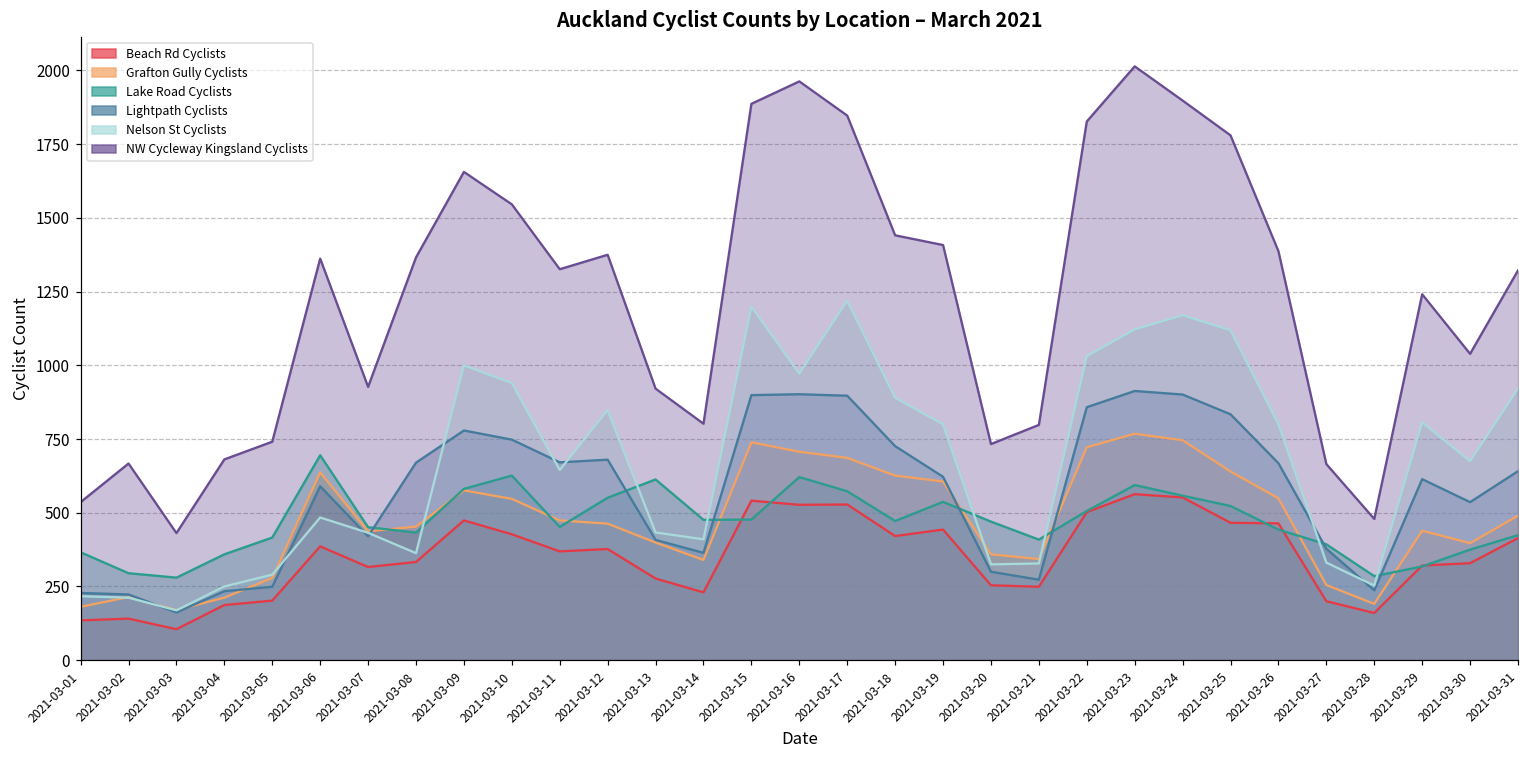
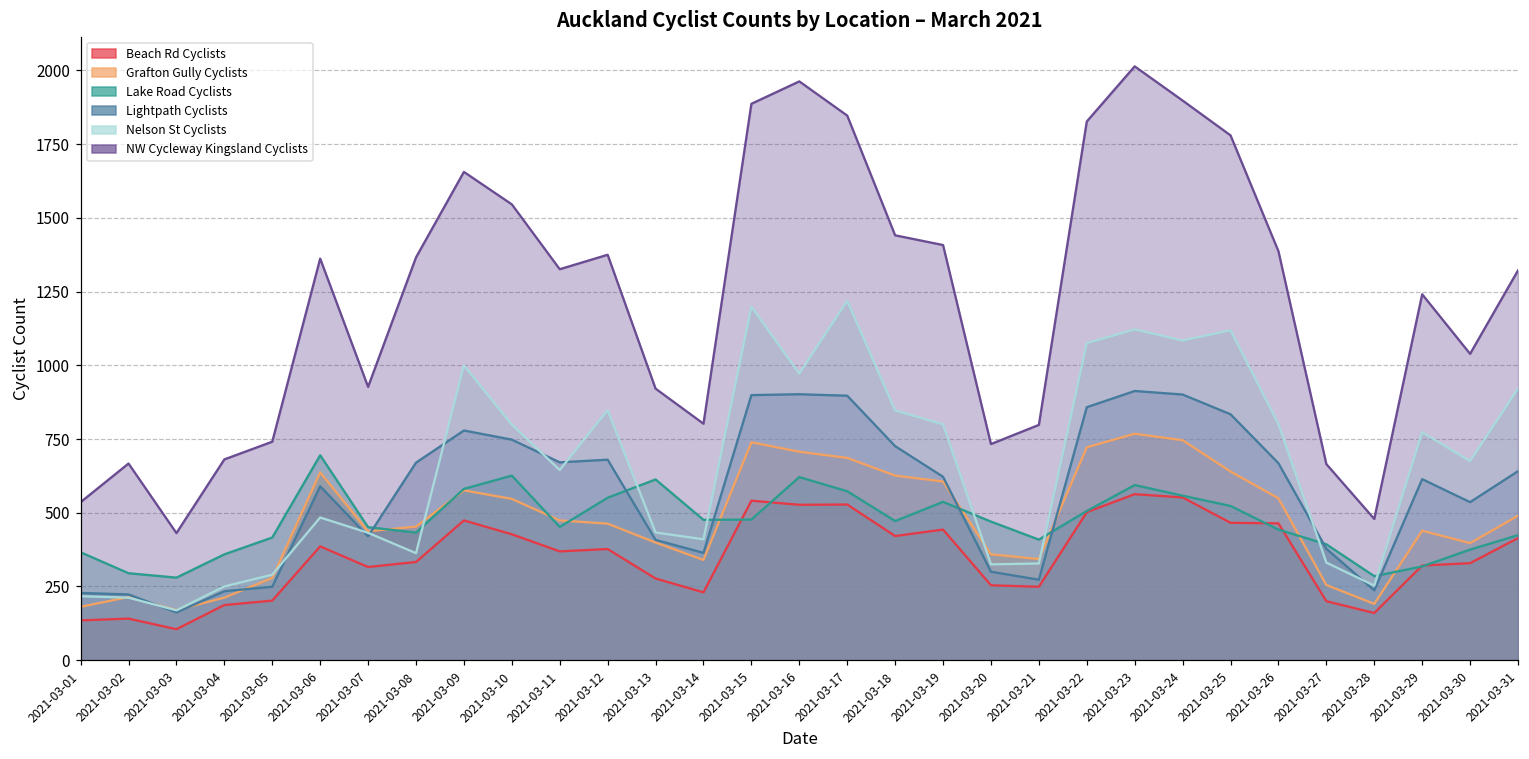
Nelson St Cyclists, 2021-03-10: 940 -> 800
Nelson St Cyclists, 2021-03-18: 890 -> 850
Nelson St Cyclists, 2021-03-22: 1030 -> 1080
Nelson St Cyclists, 2021-03-24: 1170 -> 1080
Nelson St Cyclists, 2021-03-29: 810 -> 770
